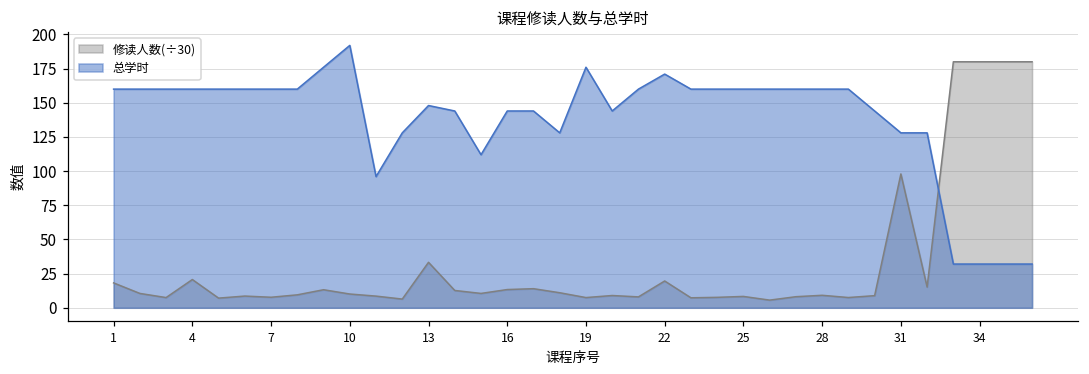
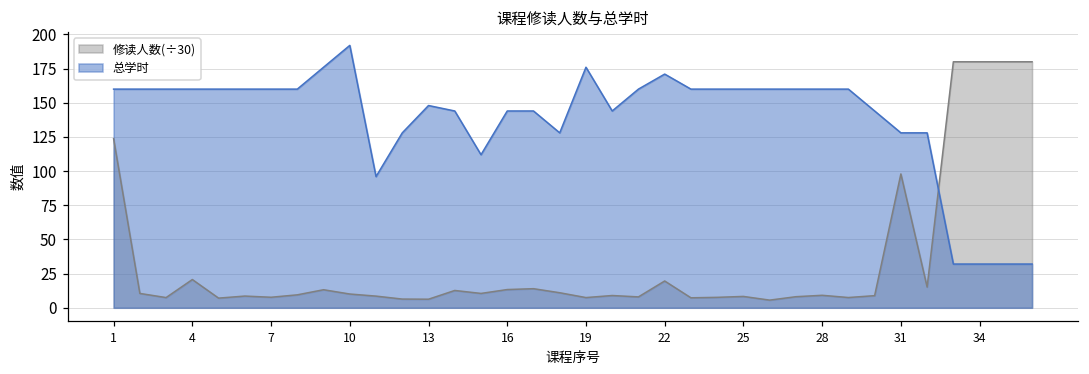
修读人数(÷30), 1: 18 -> 124
修读人数(÷30), 13: 33 -> 6
